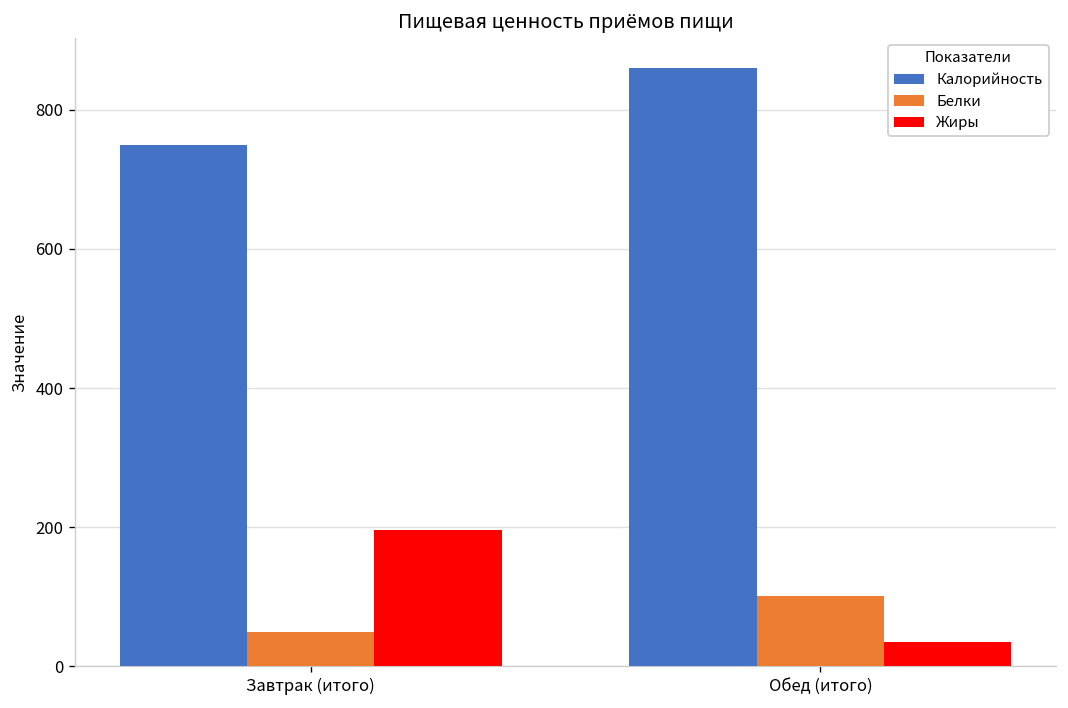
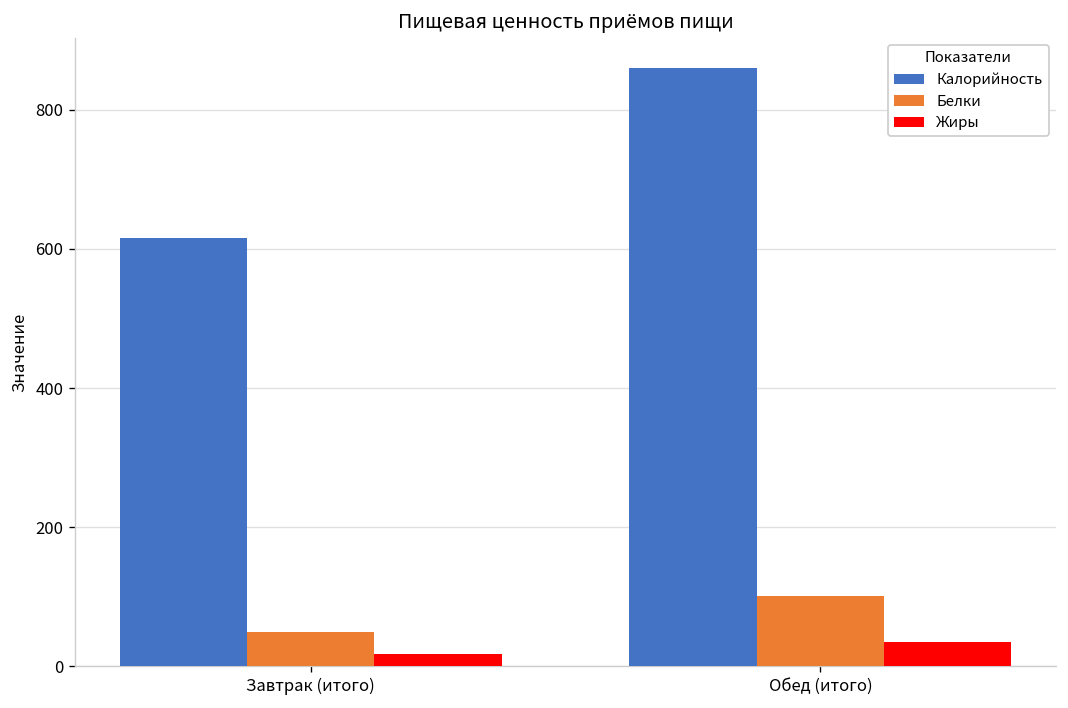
Калорийность, Завтрак (итого): 750 -> 620
Жиры, Завтрак (итого): 200 -> 20
